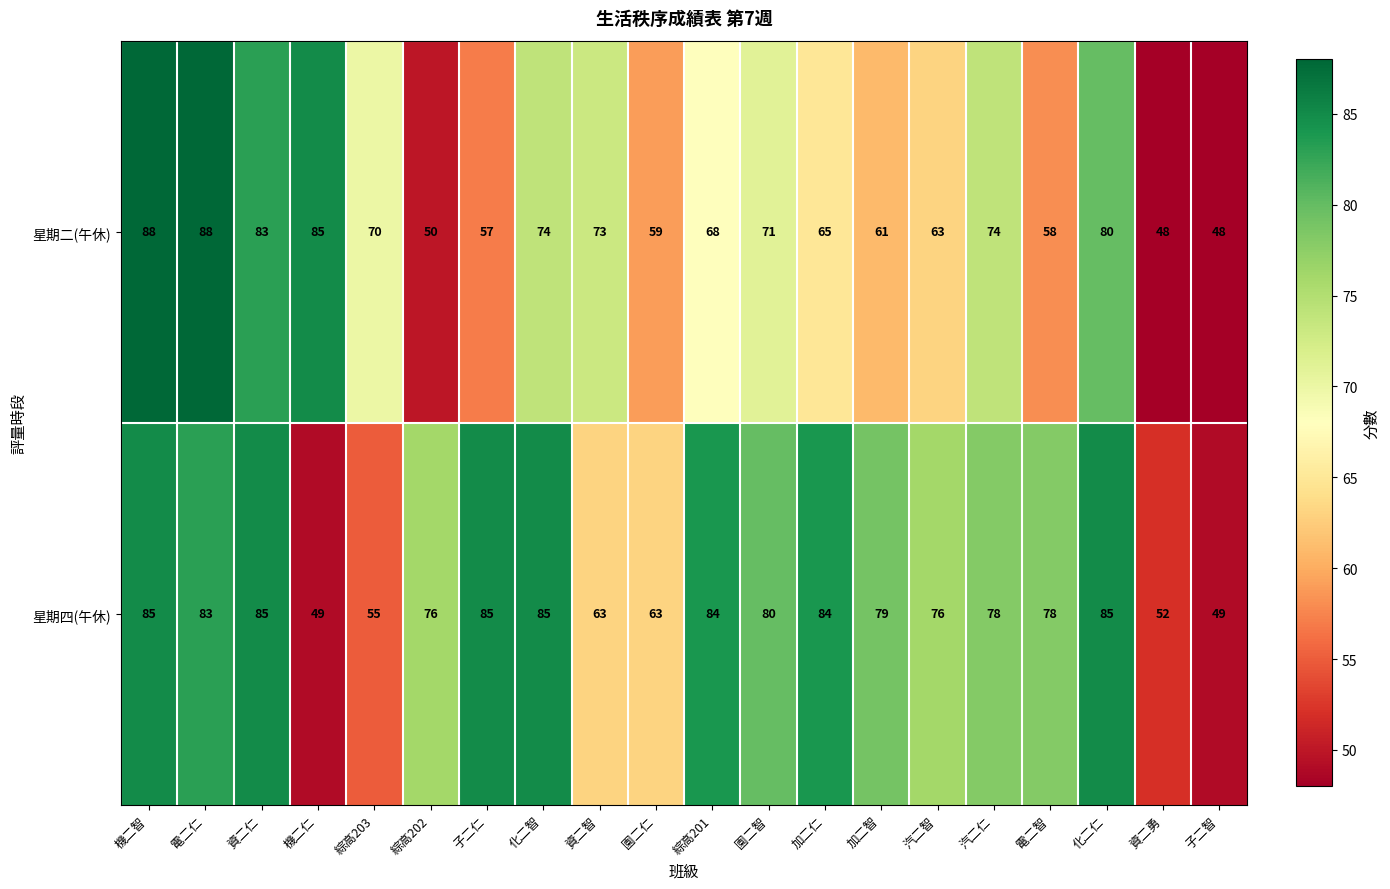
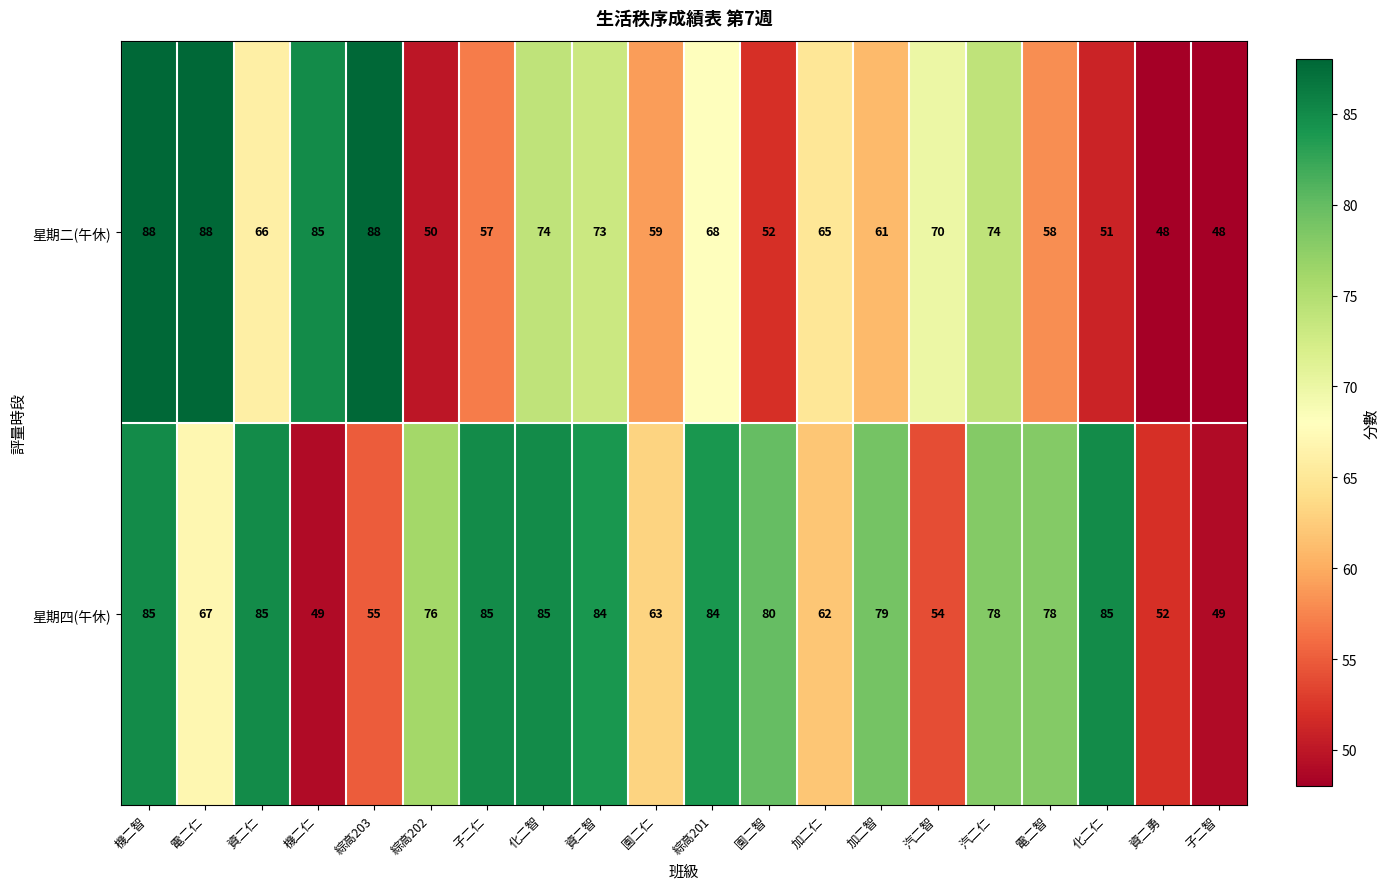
星期二(午休), 資二仁: 83 -> 66
星期二(午休), 綜高203: 70 -> 88
星期二(午休), 園二智: 71 -> 52
星期二(午休), 汽二智: 63 -> 70
星期二(午休), 化二仁: 80 -> 51
星期四(午休), 電二仁: 83 -> 67
星期四(午休), 資二智: 63 -> 84
星期四(午休), 加二仁: 84 -> 62
星期四(午休), 汽二智: 76 -> 54
